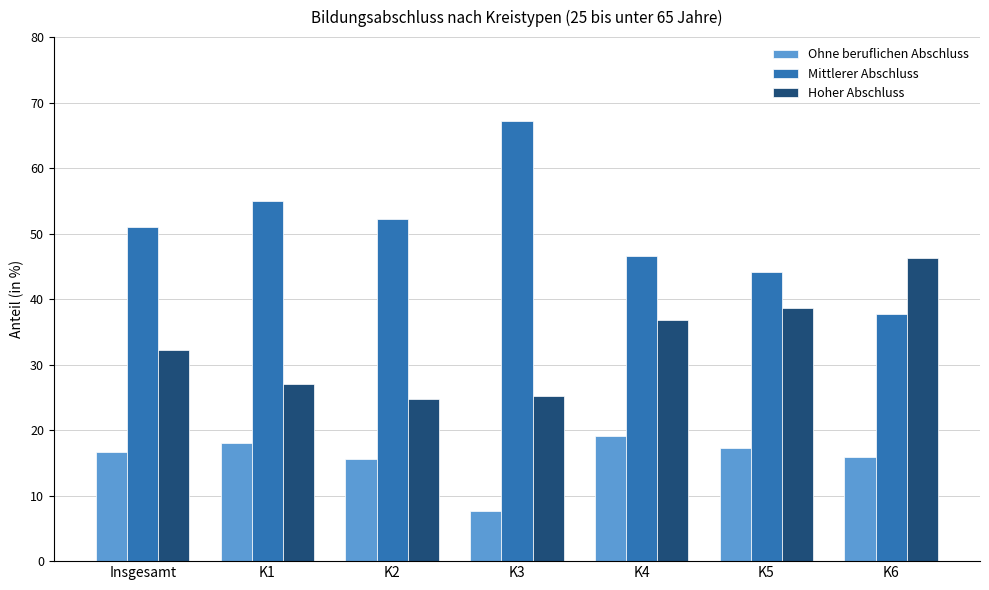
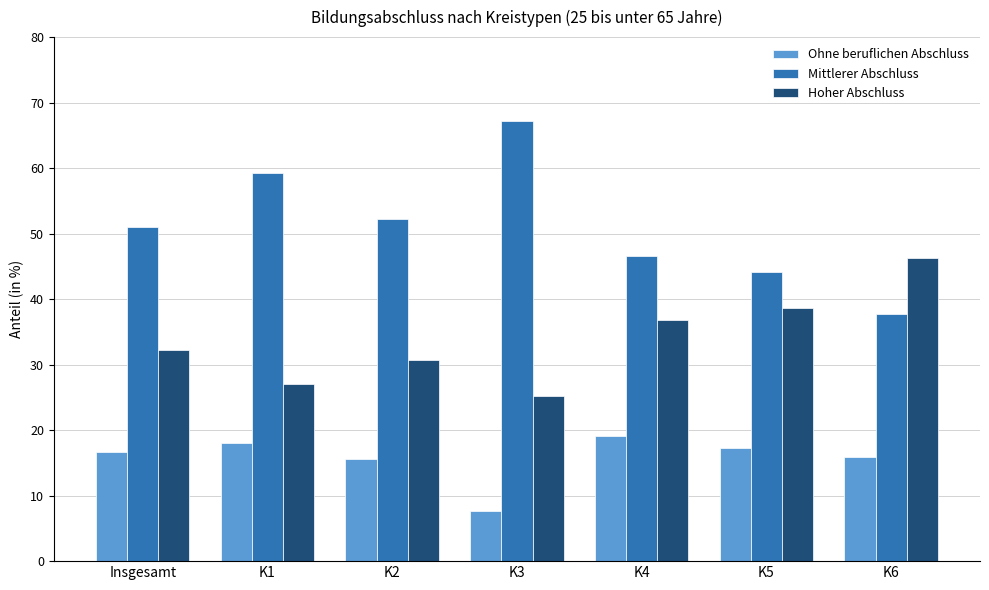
Mittlerer Abschluss, K1: 55 -> 59
Hoher Abschluss, K2: 25 -> 31
